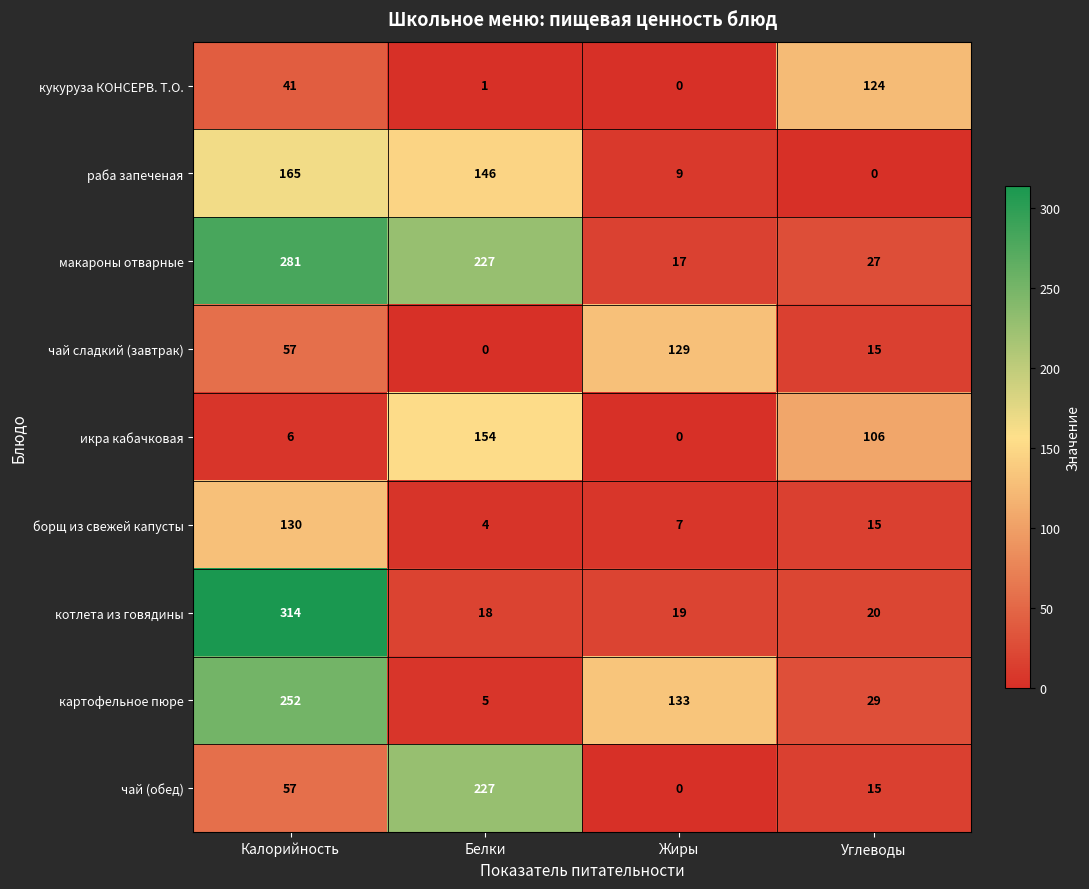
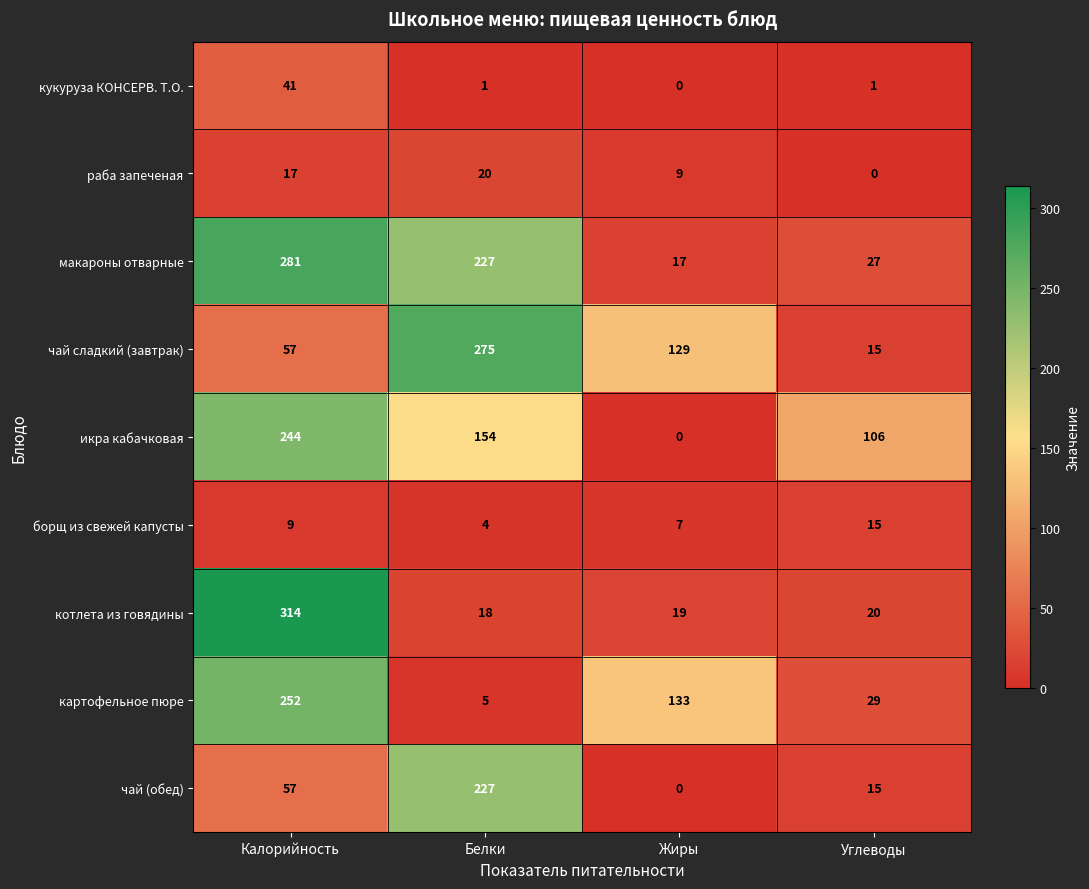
кукуруза КОНСЕРВ. Т.О., Углеводы: 124 -> 1
раба запеченая, Калорийность: 165 -> 17
раба запеченая, Белки: 146 -> 20
чай сладкий (завтрак), Белки: 0 -> 275
икра кабачковая, Калорийность: 6 -> 244
борщ из свежей капусты, Калорийность: 130 -> 9
